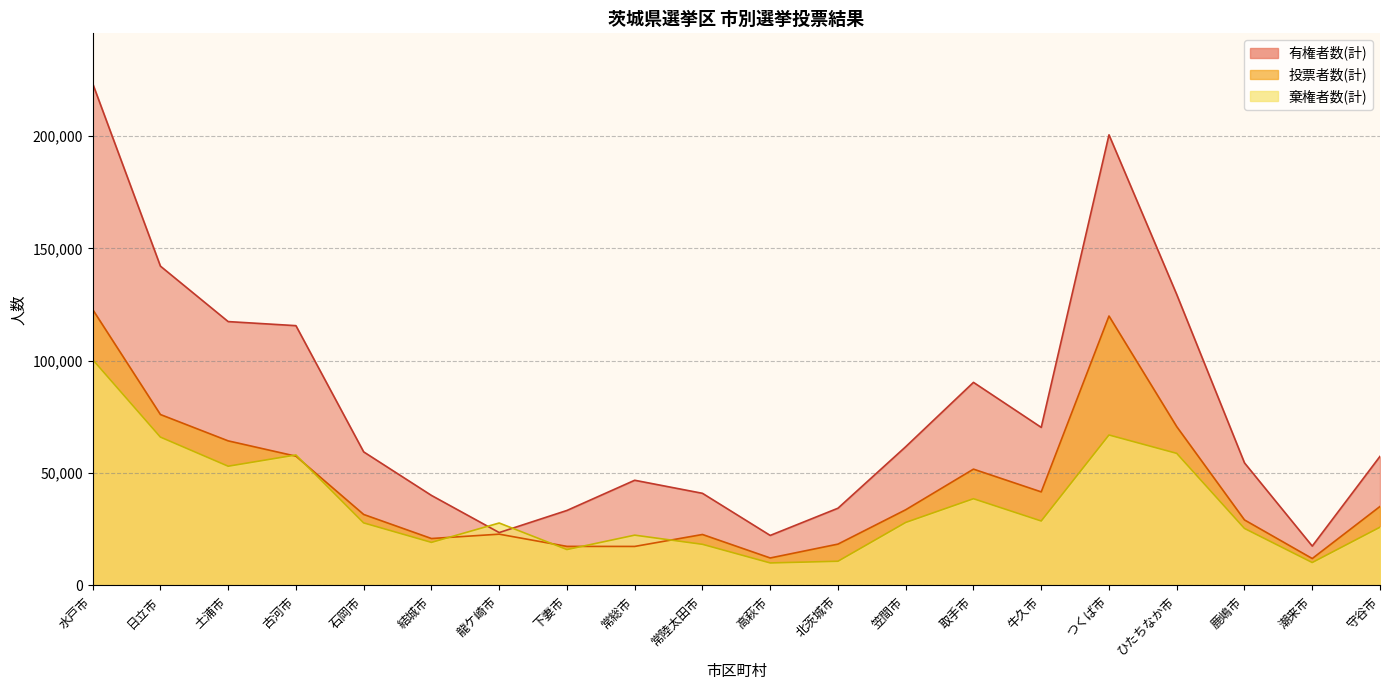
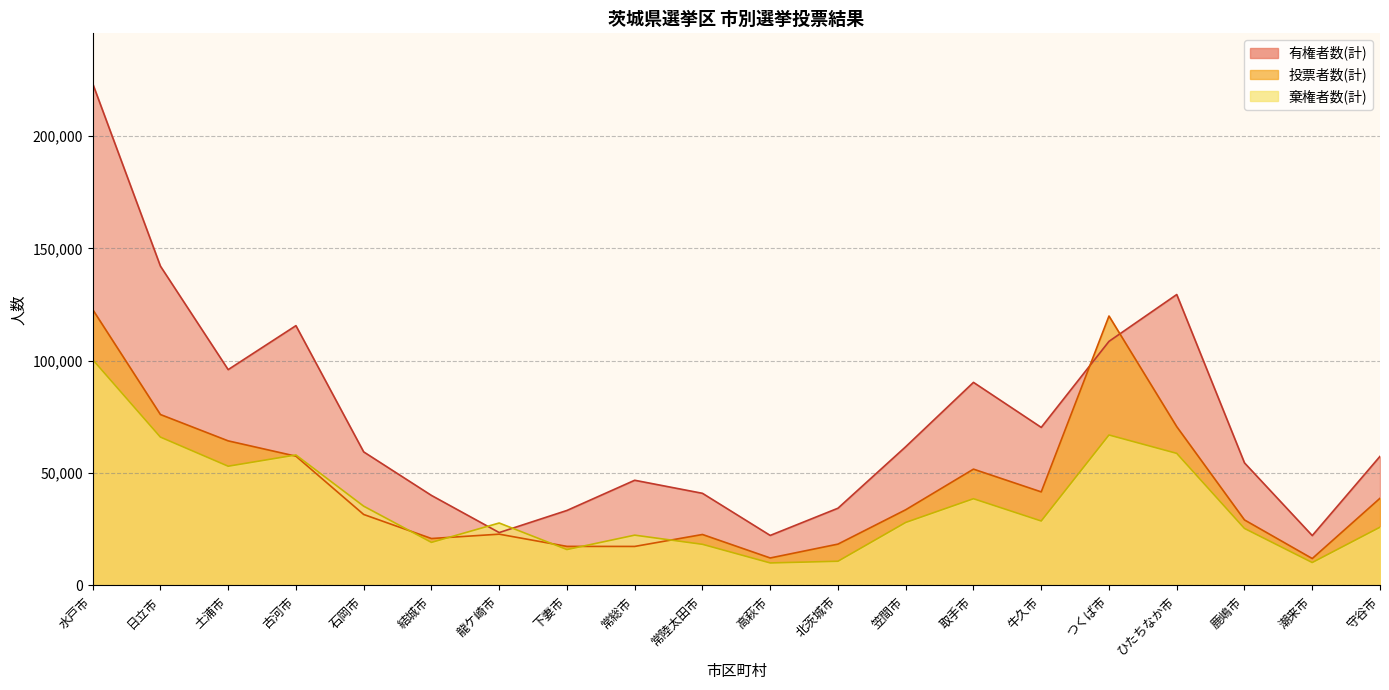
有権者数(計), 土浦市: 117,000 -> 96,000
棄権者数(計), 石岡市: 28,000 -> 35,000
有権者数(計), つくば市: 201,000 -> 109,000
有権者数(計), 潮来市: 18,000 -> 22,000
投票者数(計), 守谷市: 35,000 -> 39,000
